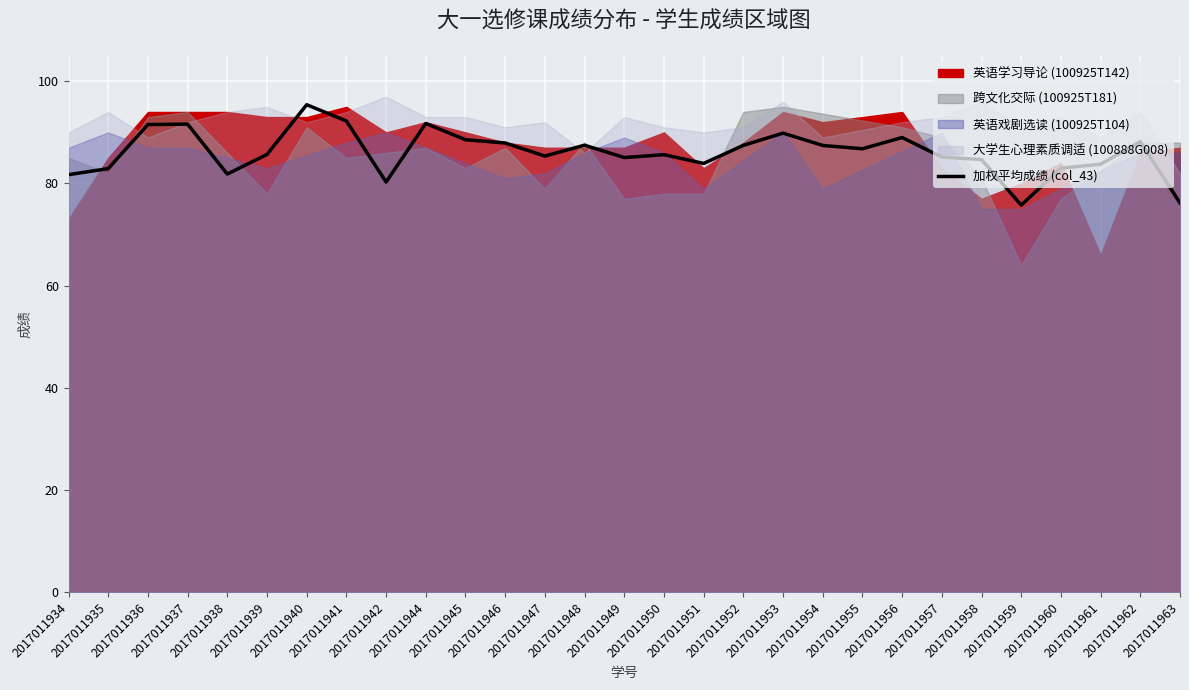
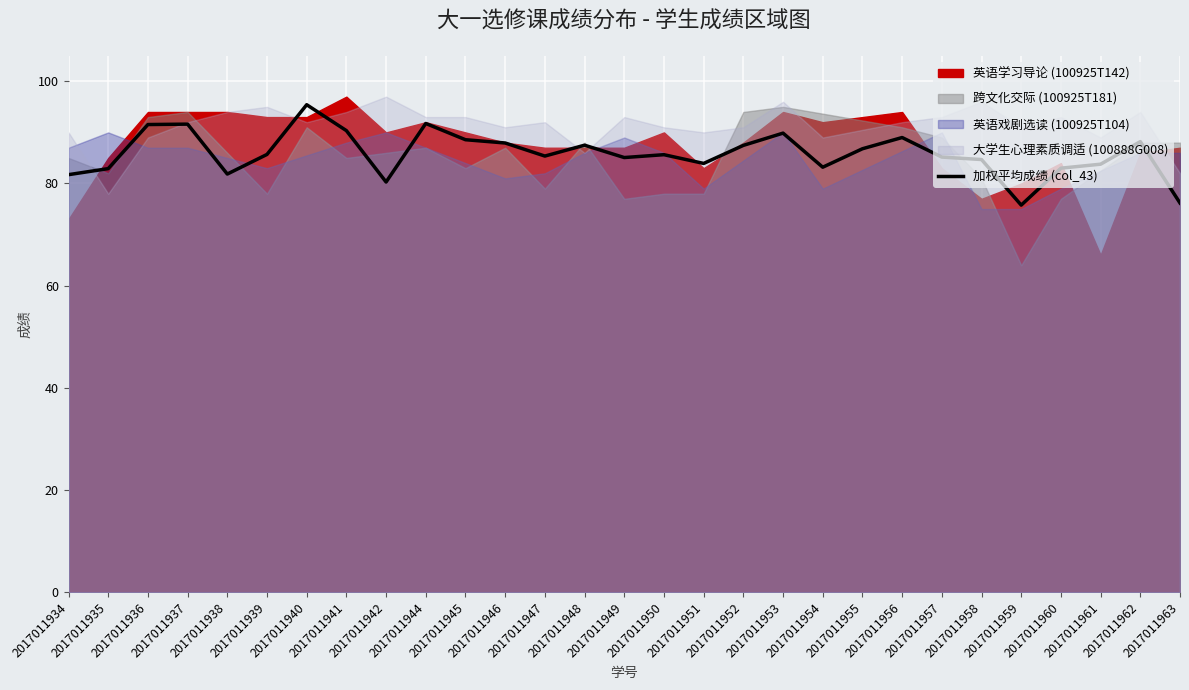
大学生心理素质调适 (100888G008), 2017011935: 94 -> 78
加权平均成绩 (col_43), 2017011941: 92 -> 90
英语学习导论 (100925T142), 2017011941: 95 -> 97
加权平均成绩 (col_43), 2017011954: 87 -> 83
